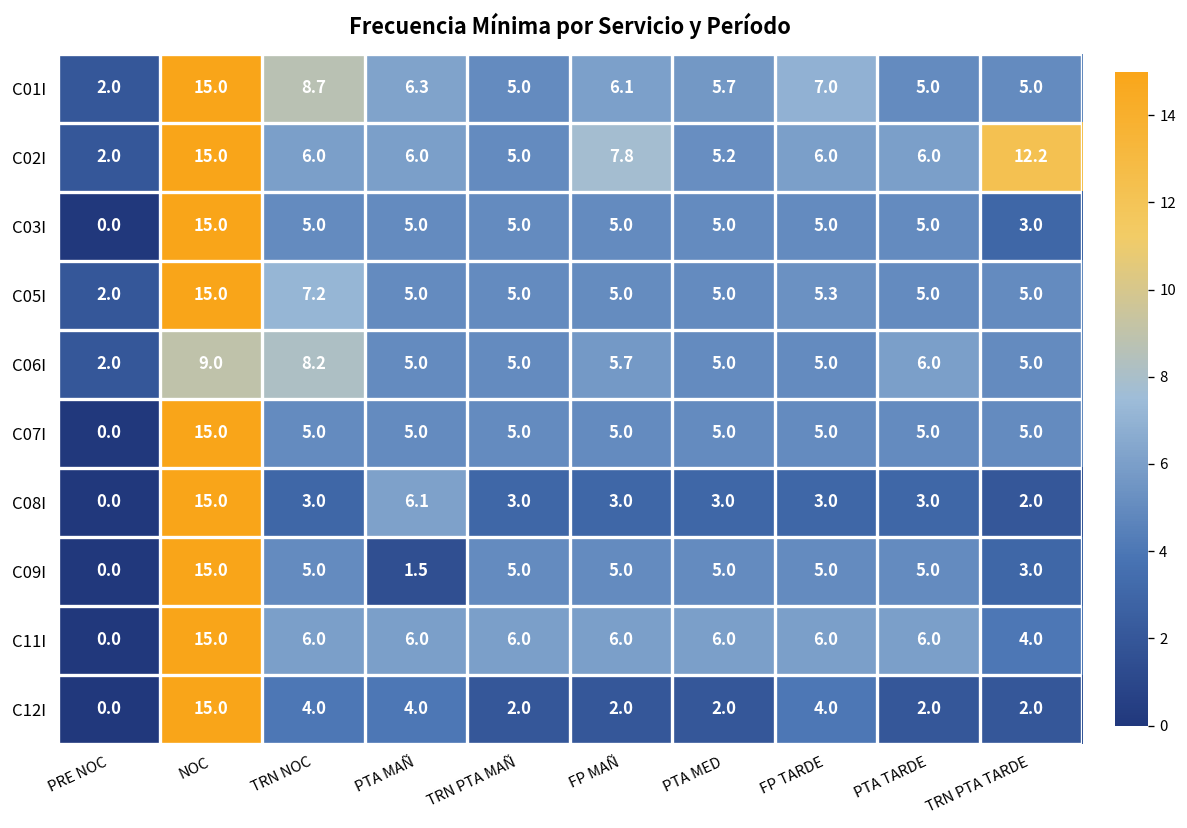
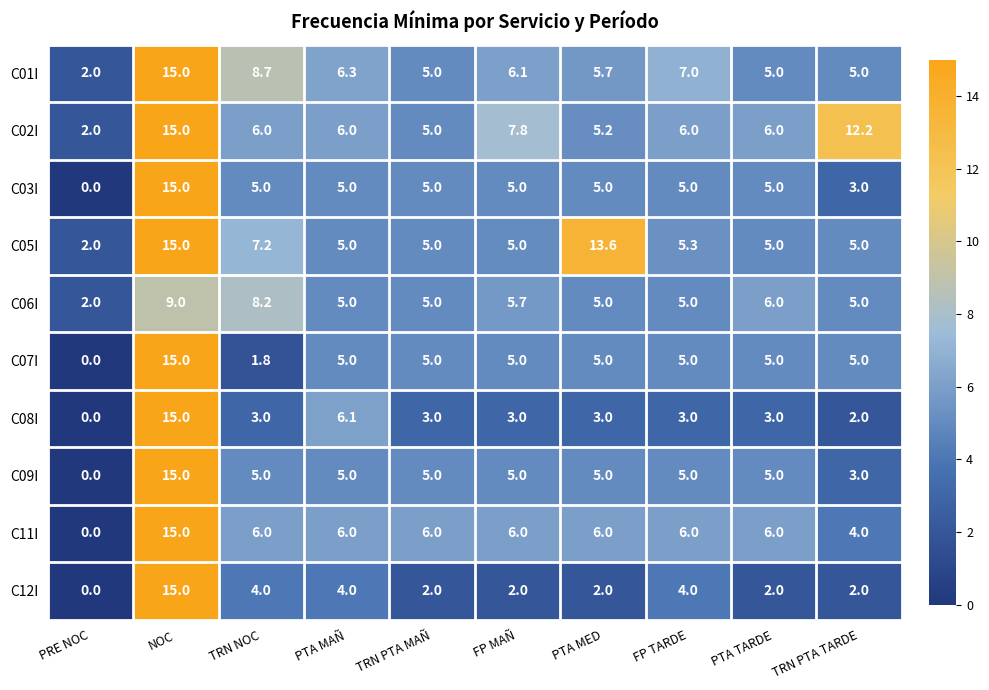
C05I, PTA MED: 5.0 -> 13.6
C07I, TRN NOC: 5.0 -> 1.8
C09I, PTA MAÑ: 1.5 -> 5.0
